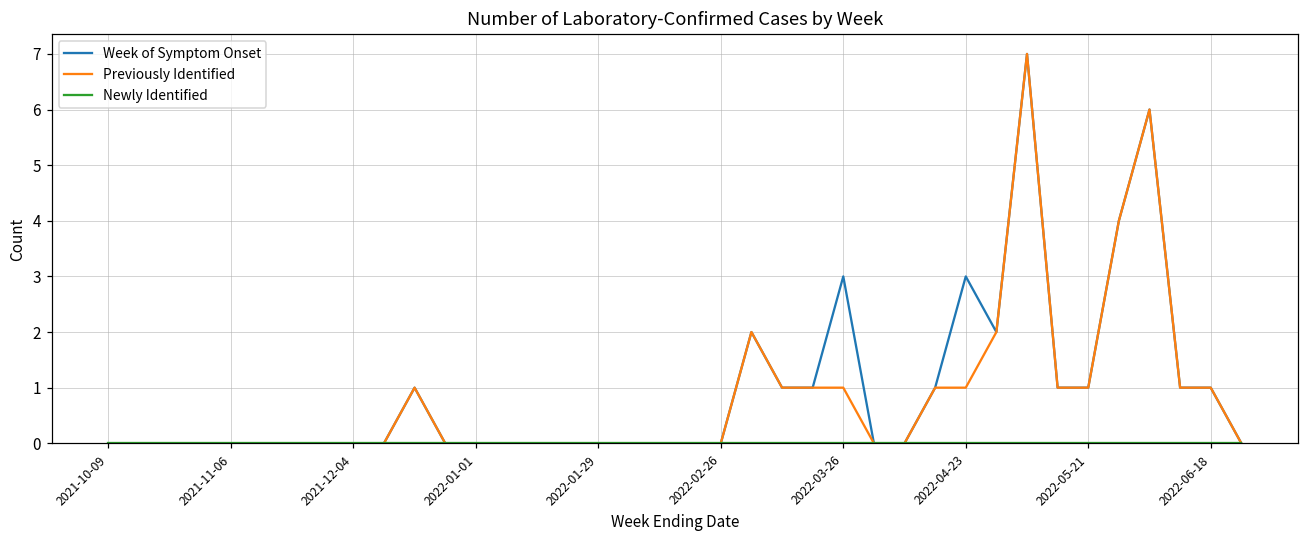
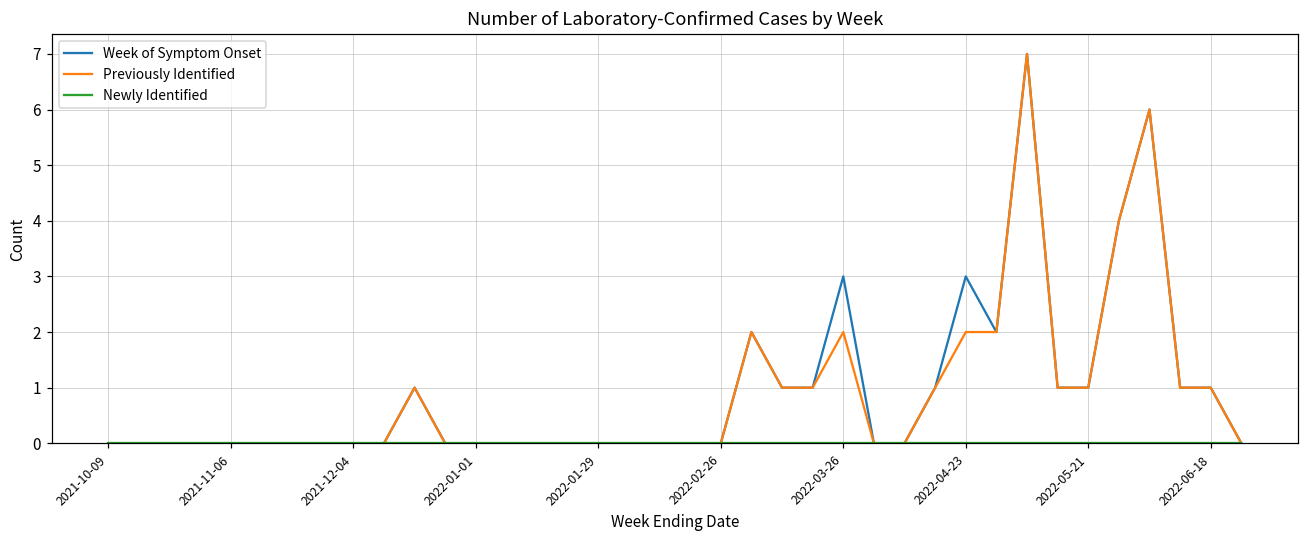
Previously Identified, 2022-03-26: 1 -> 2
Previously Identified, 2022-04-23: 1 -> 2
